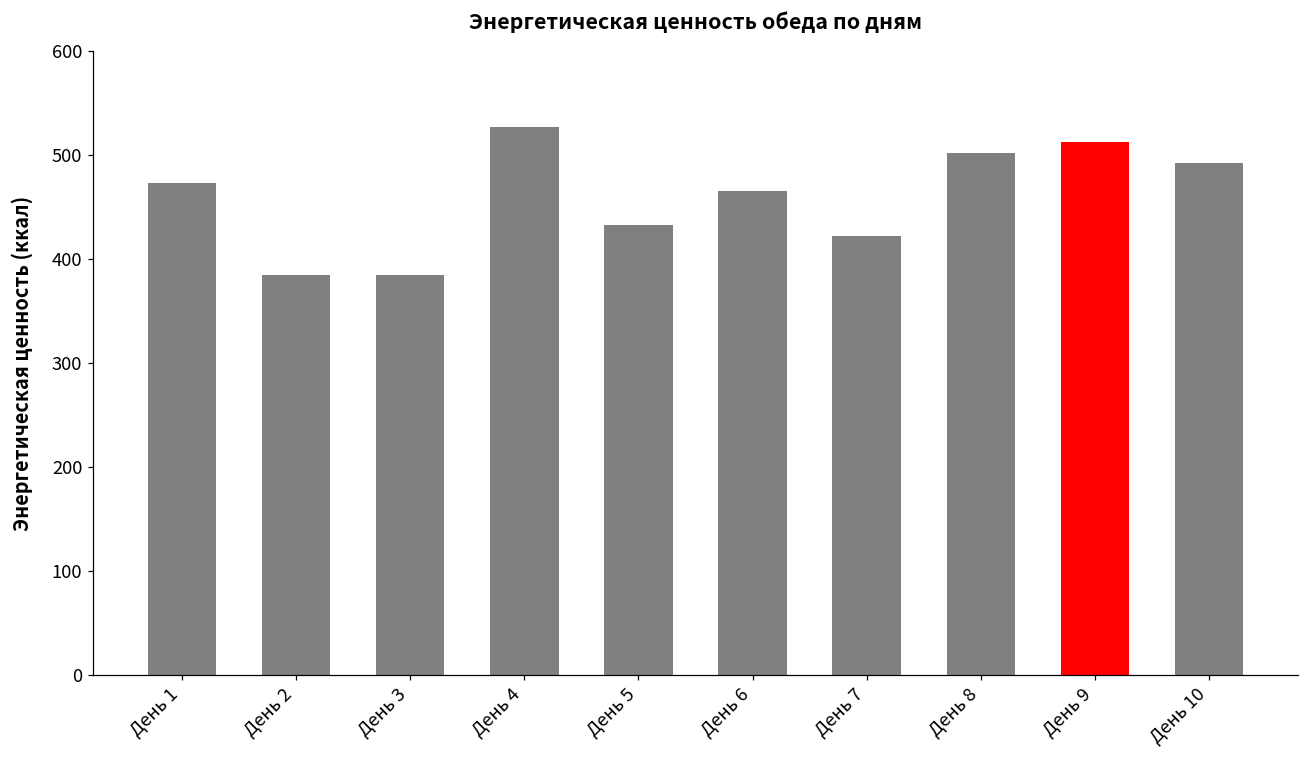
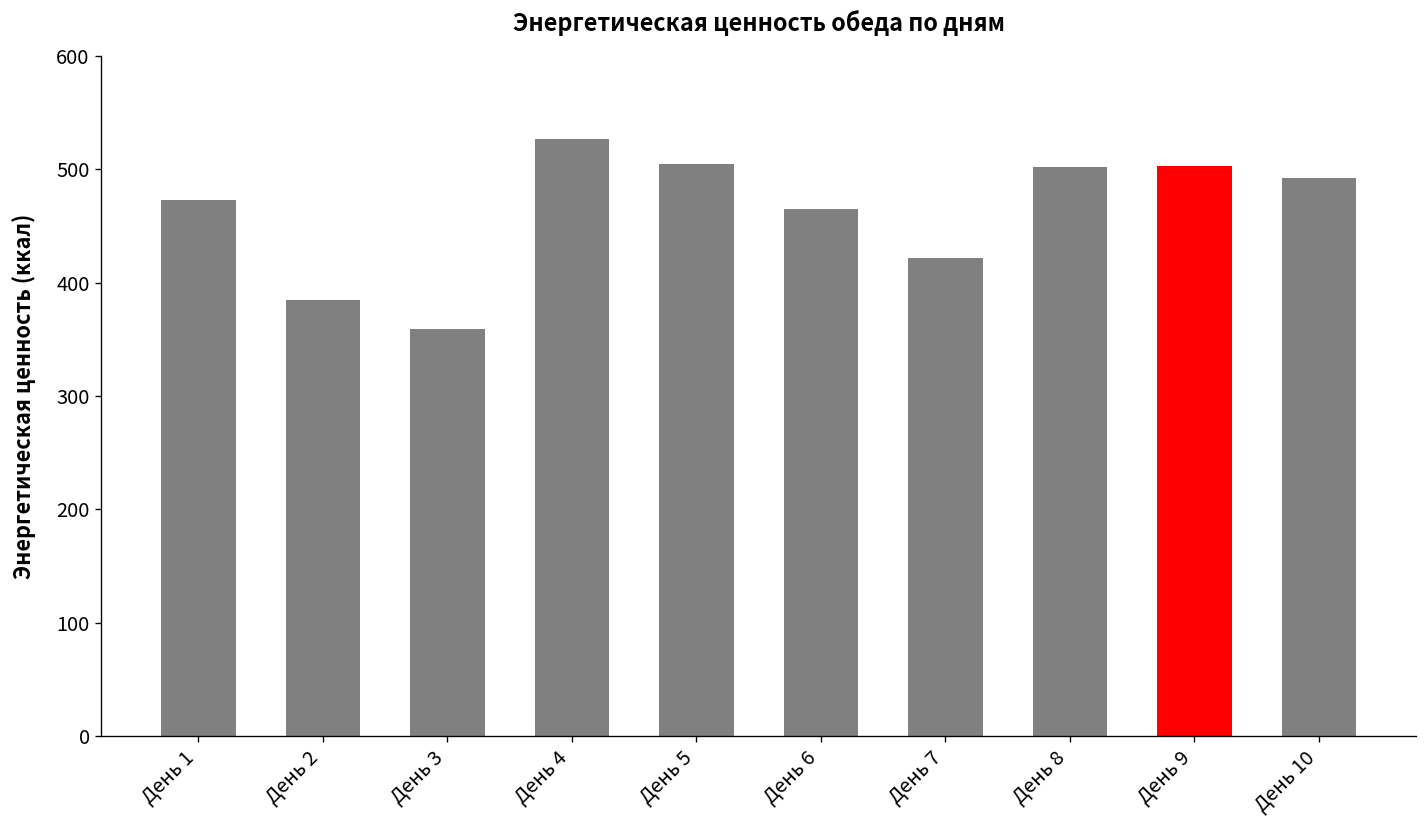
День 3: 380 -> 360
День 5: 430 -> 500
День 9: 510 -> 500
